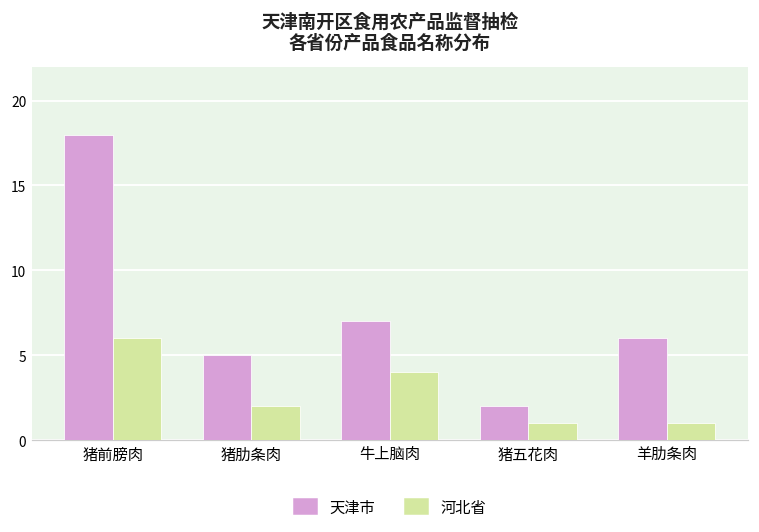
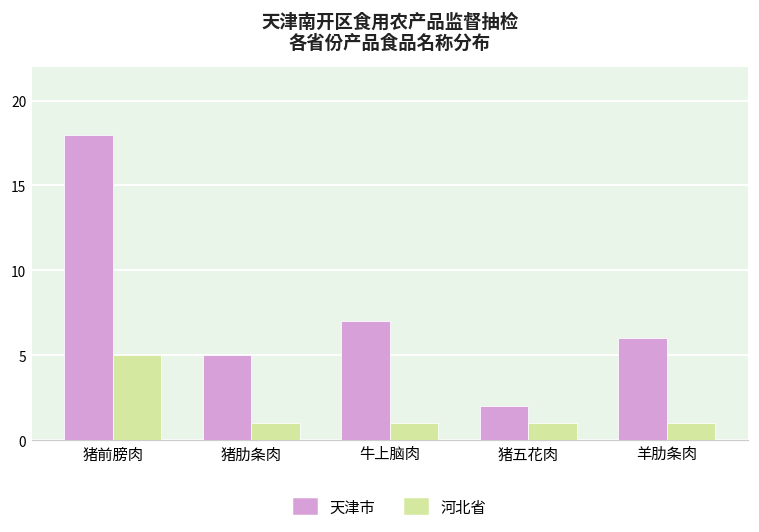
河北省, 猪前膀肉: 6 -> 5
河北省, 猪肋条肉: 2 -> 1
河北省, 牛上脑肉: 4 -> 1
